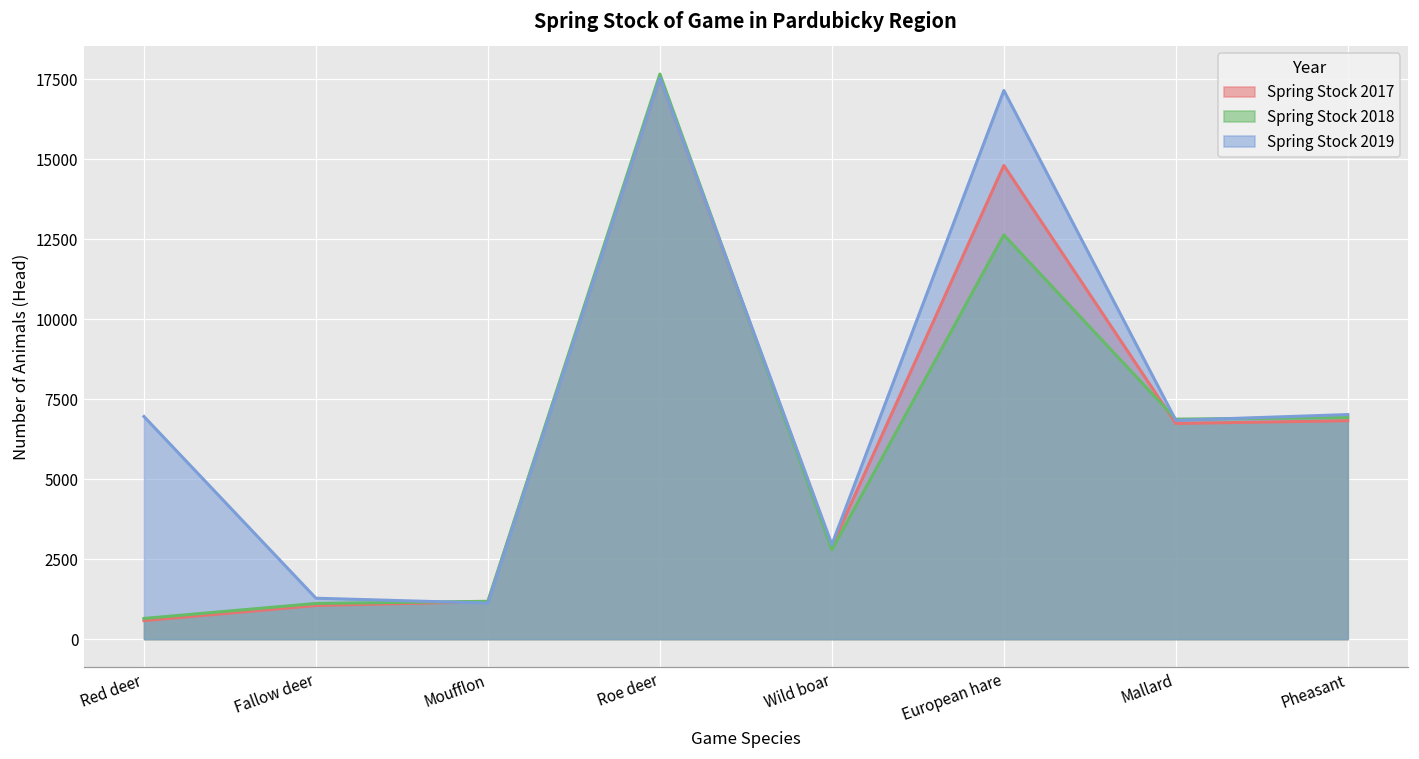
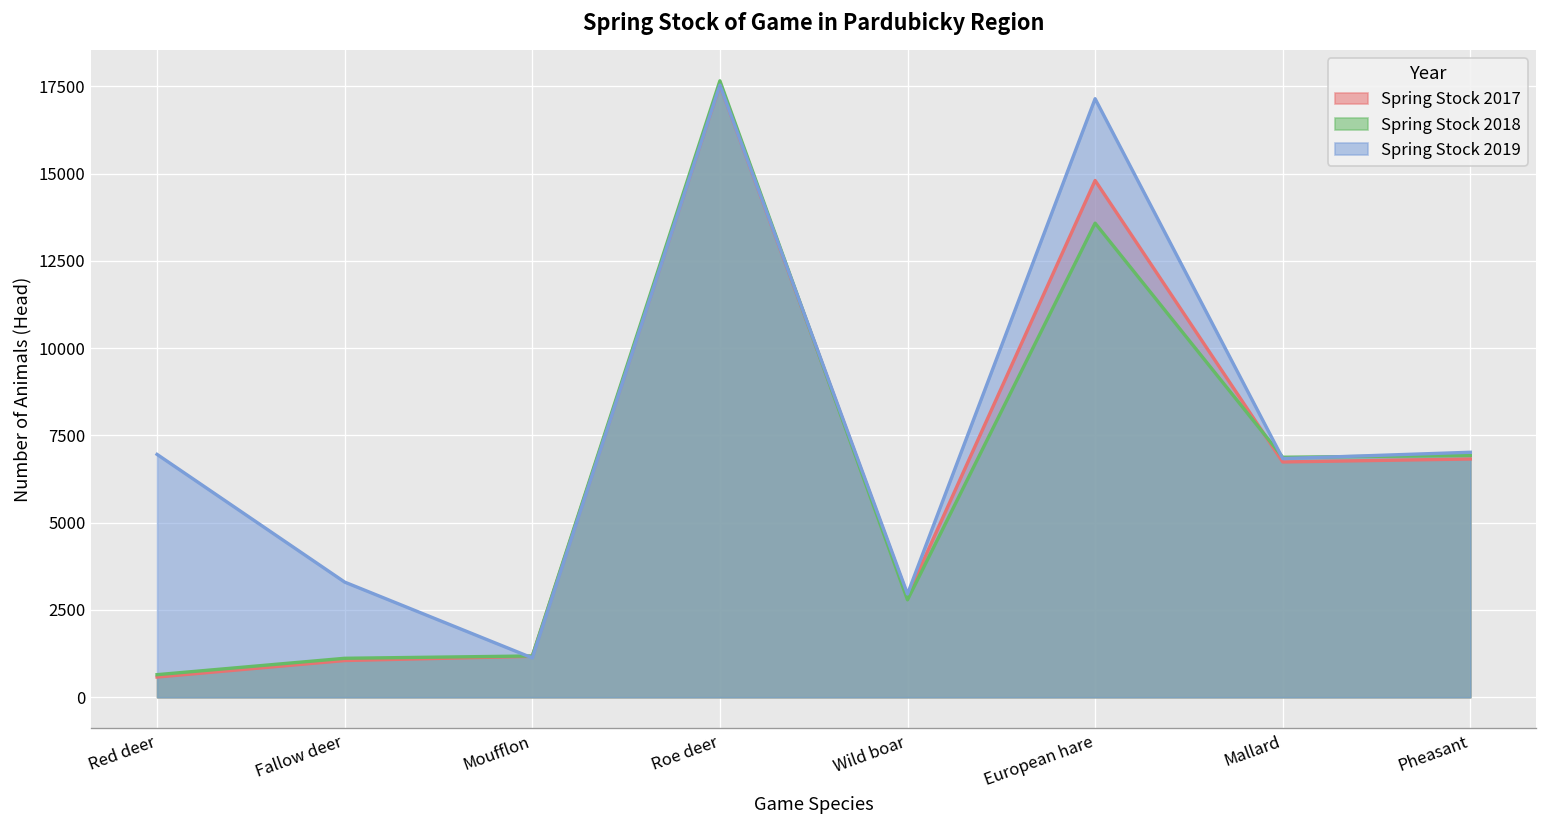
Spring Stock 2019, Fallow deer: 1300 -> 3300
Spring Stock 2018, European hare: 12600 -> 13600
